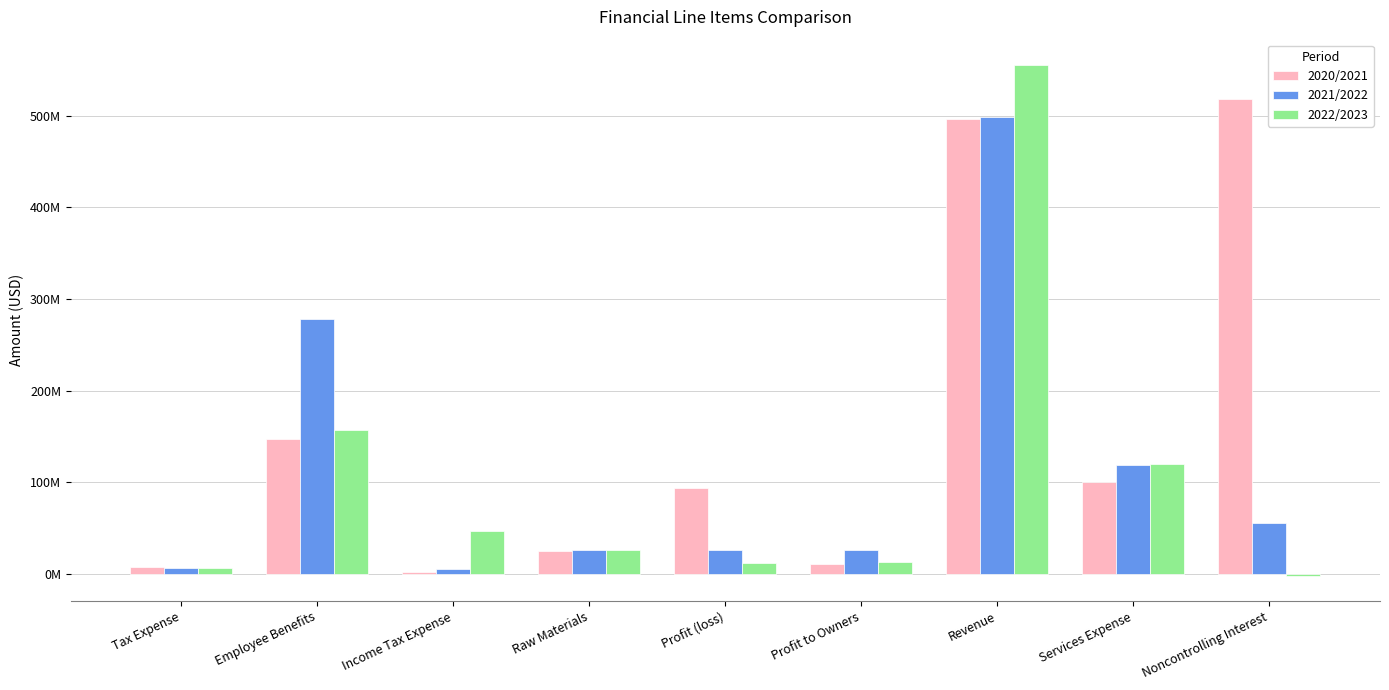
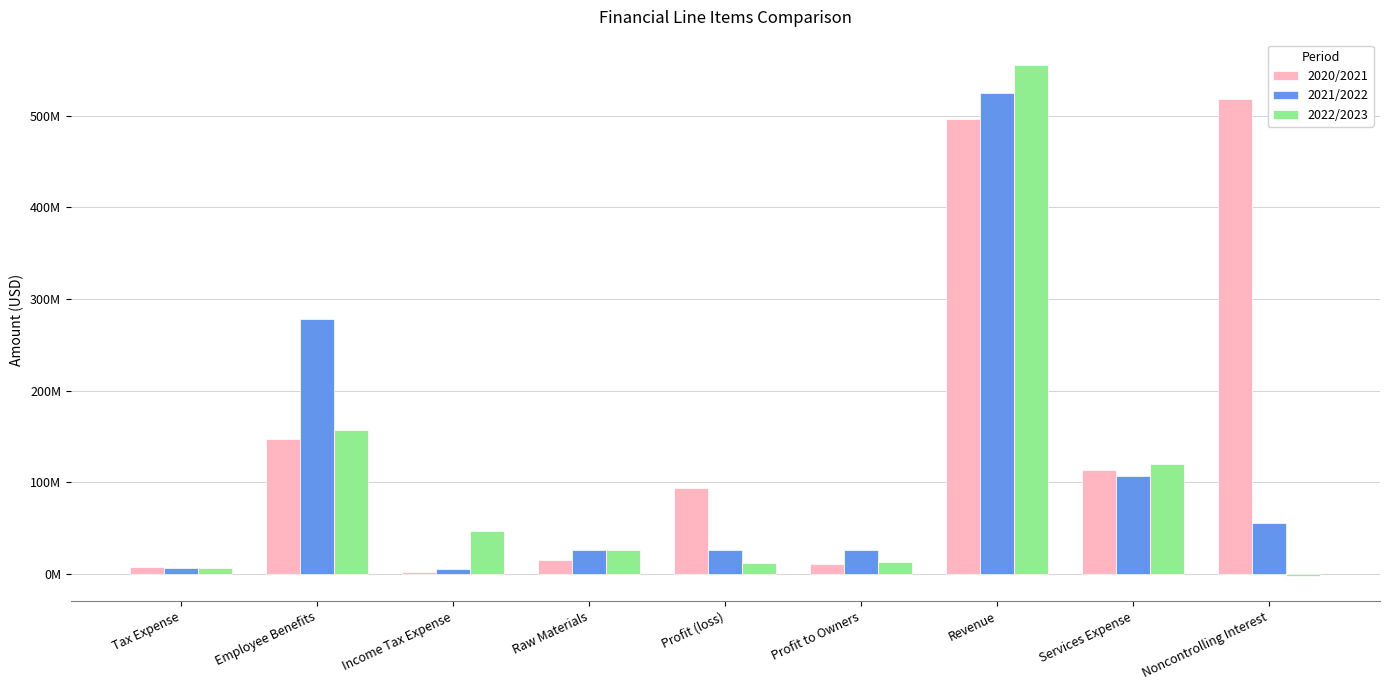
2020/2021, Raw Materials: 30000000 -> 20000000
2021/2022, Revenue: 500000000 -> 520000000
2020/2021, Services Expense: 100000000 -> 110000000
2021/2022, Services Expense: 120000000 -> 110000000
